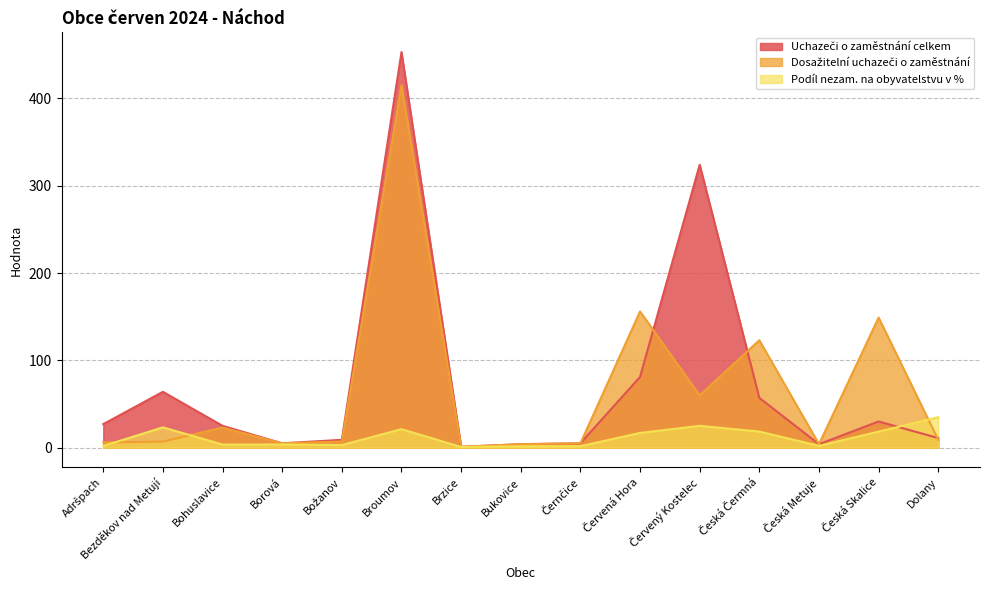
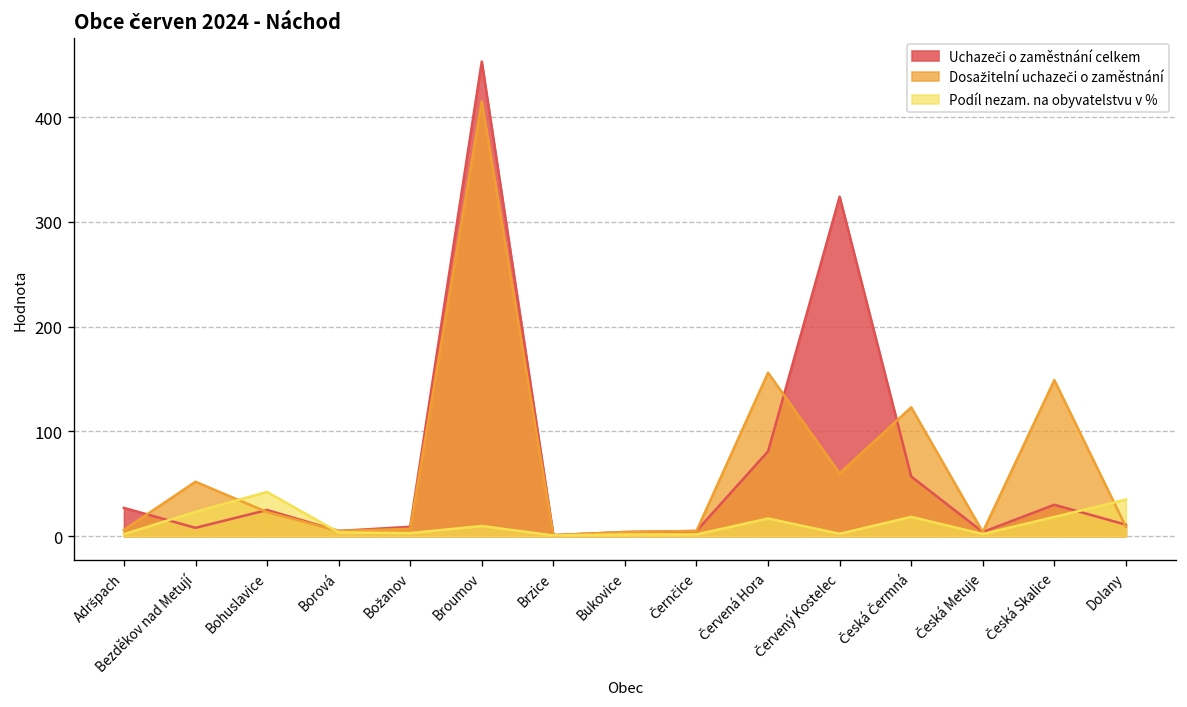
Uchazeči o zaměstnání celkem, Bezděkov nad Metují: 60 -> 10
Dosažitelní uchazeči o zaměstnání, Bezděkov nad Metují: 10 -> 50
Podíl nezam. na obyvatelstvu v %, Bohuslavice: 0 -> 40
Podíl nezam. na obyvatelstvu v %, Broumov: 20 -> 10
Podíl nezam. na obyvatelstvu v %, Červený Kostelec: 30 -> 0
